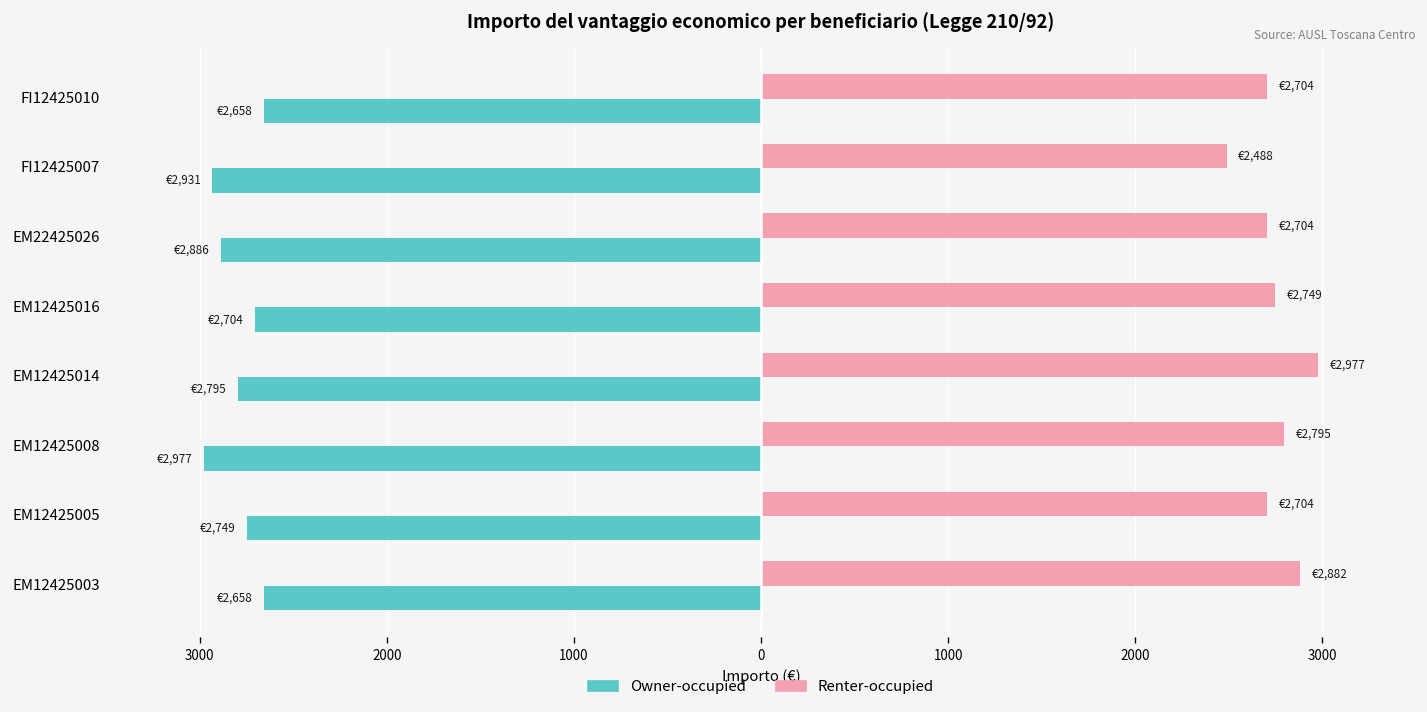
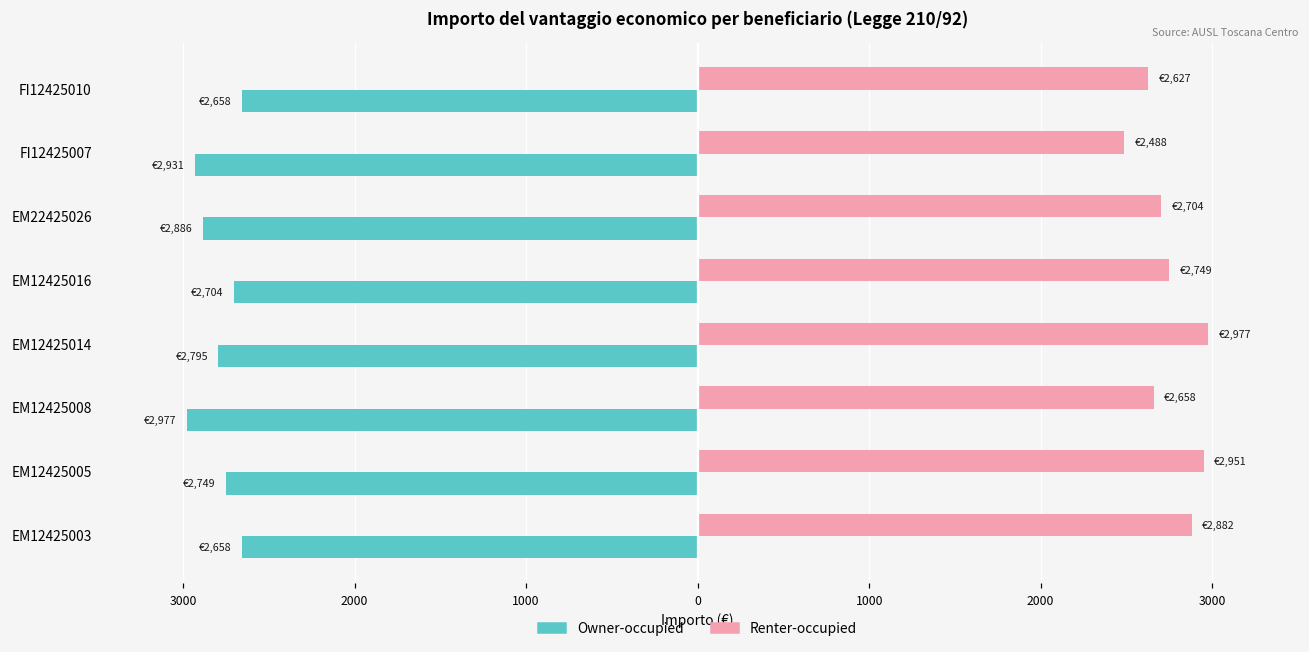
Renter-occupied, FI12425010: €2,704 -> €2,627
Renter-occupied, EM12425008: €2,795 -> €2,658
Renter-occupied, EM12425005: €2,704 -> €2,951
